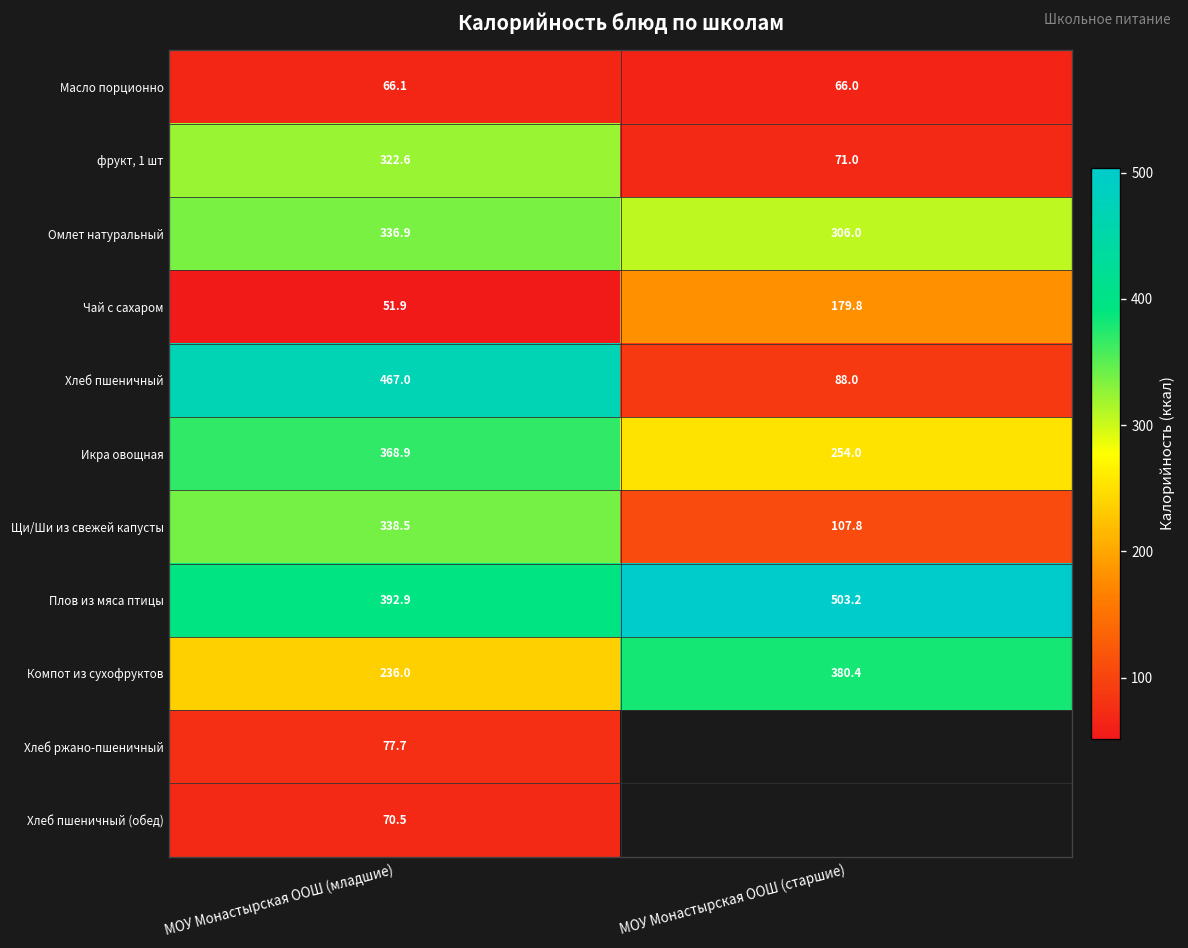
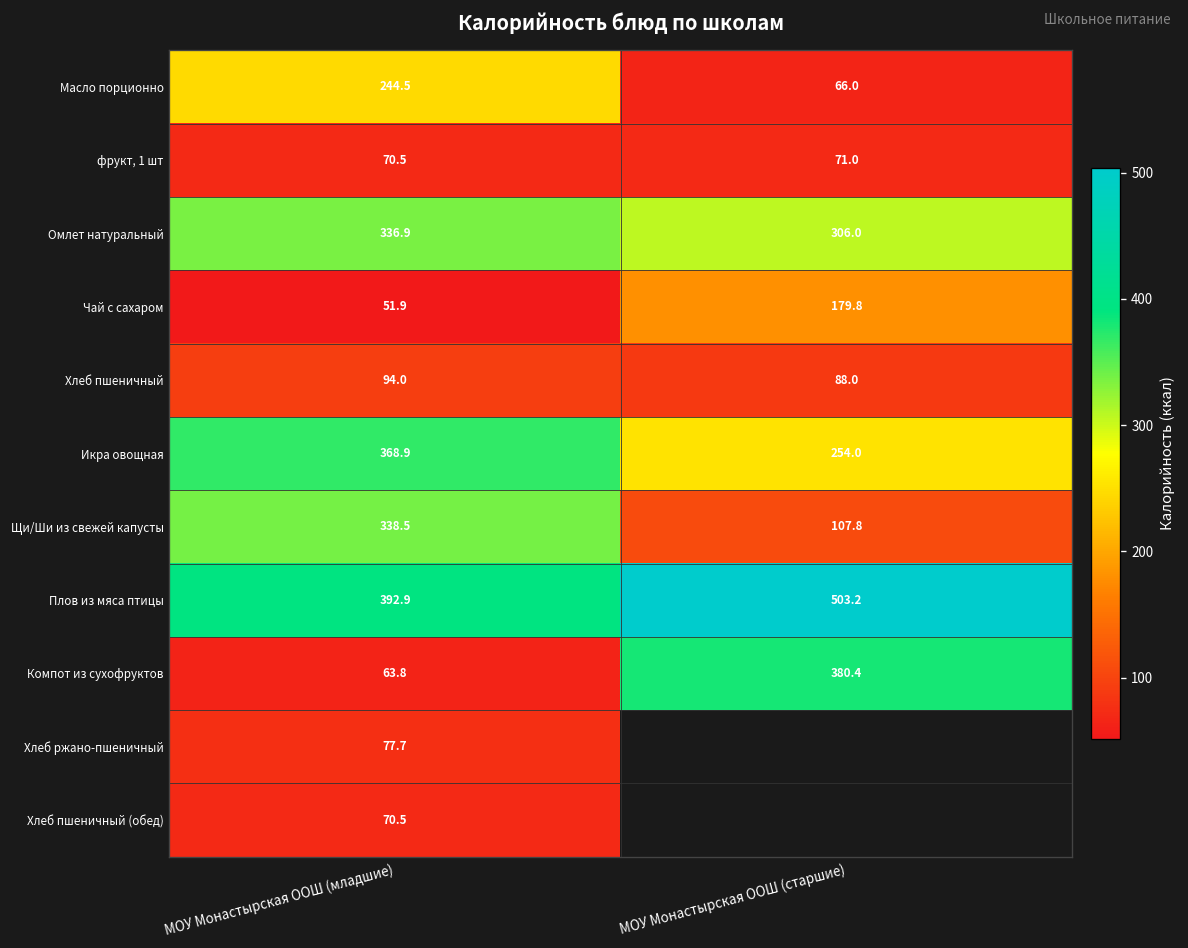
Масло порционно, МОУ Монастырская ООШ (младшие): 66.1 -> 244.5
фрукт, 1 шт, МОУ Монастырская ООШ (младшие): 322.6 -> 70.5
Хлеб пшеничный, МОУ Монастырская ООШ (младшие): 467.0 -> 94.0
Компот из сухофруктов, МОУ Монастырская ООШ (младшие): 236.0 -> 63.8
